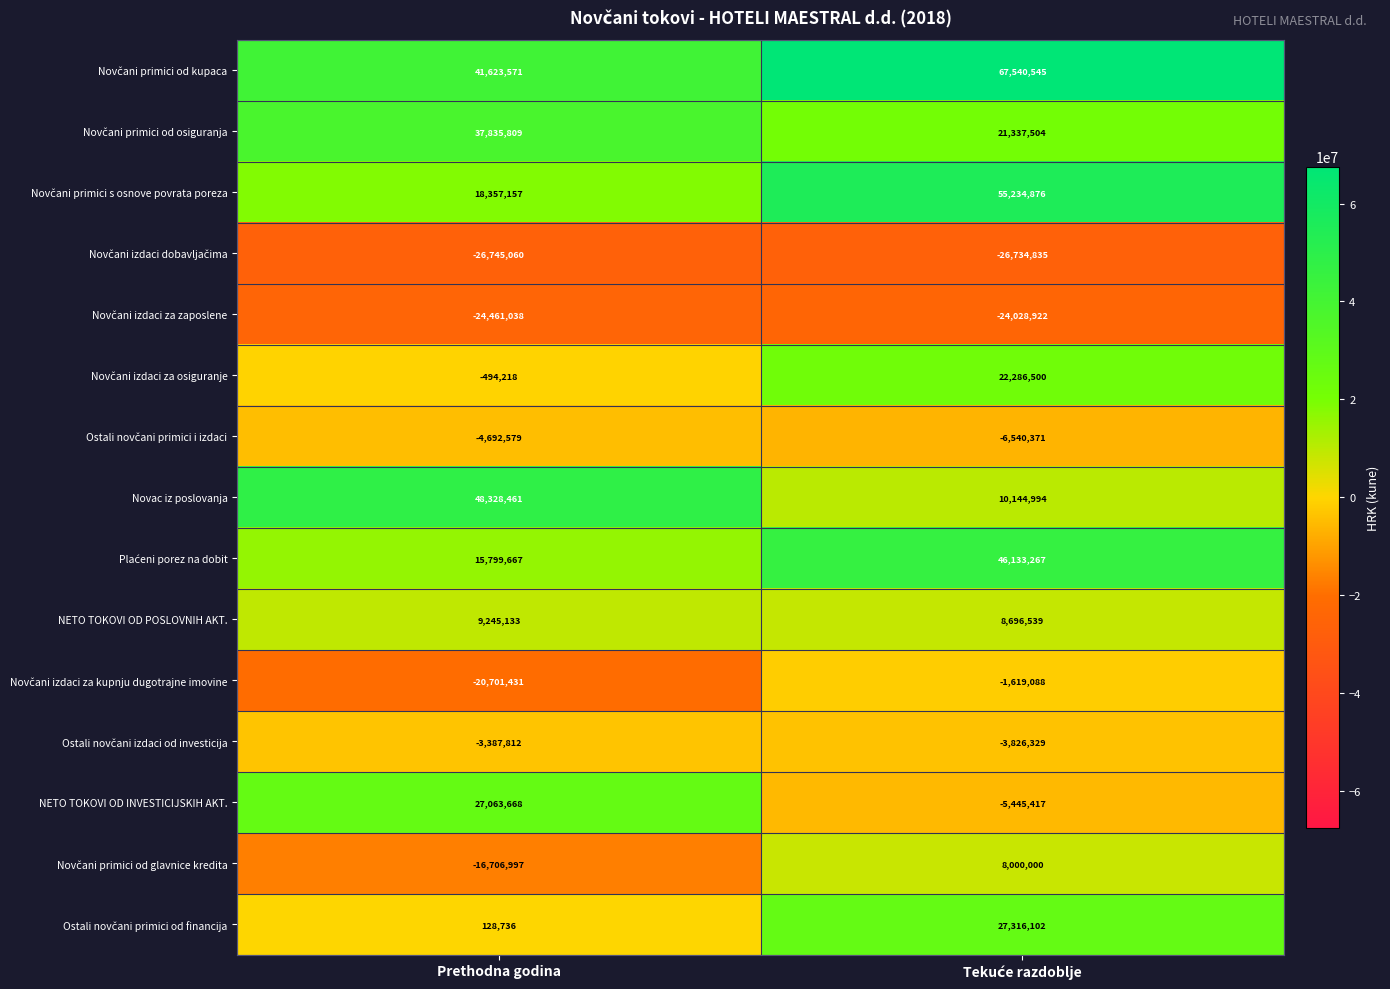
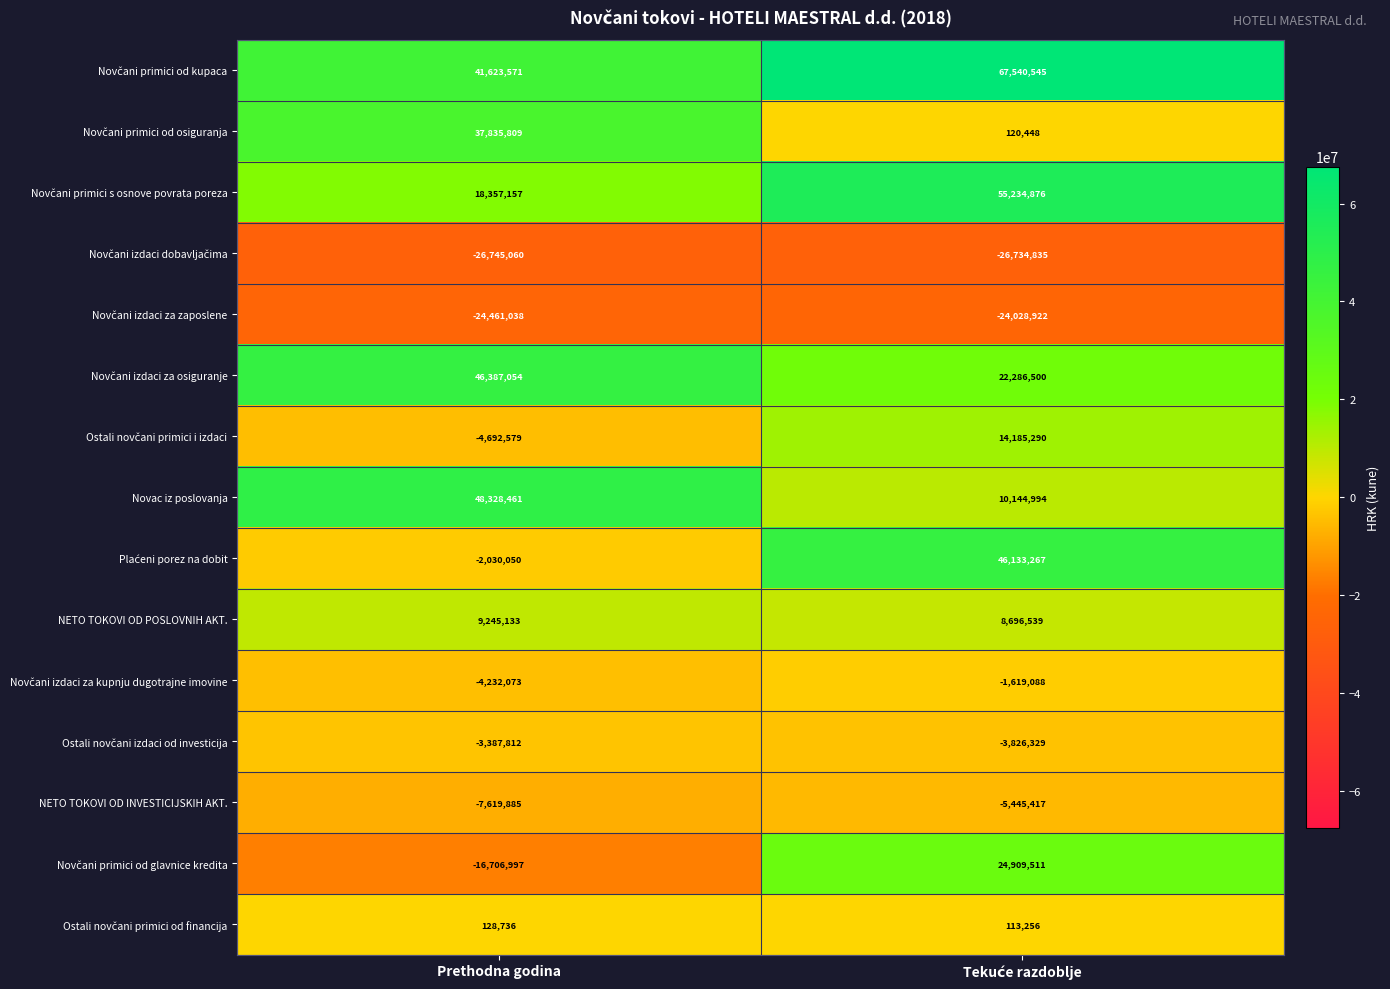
Novčani primici od osiguranja, Tekuće razdoblje: 21,337,504 -> 120,448
Novčani izdaci za osiguranje, Prethodna godina: -494,218 -> 46,387,054
Ostali novčani primici i izdaci, Tekuće razdoblje: -6,540,371 -> 14,185,290
Plaćeni porez na dobit, Prethodna godina: 15,799,667 -> -2,030,050
Novčani izdaci za kupnju dugotrajne imovine, Prethodna godina: -20,701,431 -> -4,232,073
NETO TOKOVI OD INVESTICIJSKIH AKT., Prethodna godina: 27,063,668 -> -7,619,885
Novčani primici od glavnice kredita, Tekuće razdoblje: 8,000,000 -> 24,909,511
Ostali novčani primici od financija, Tekuće razdoblje: 27,316,102 -> 113,256
